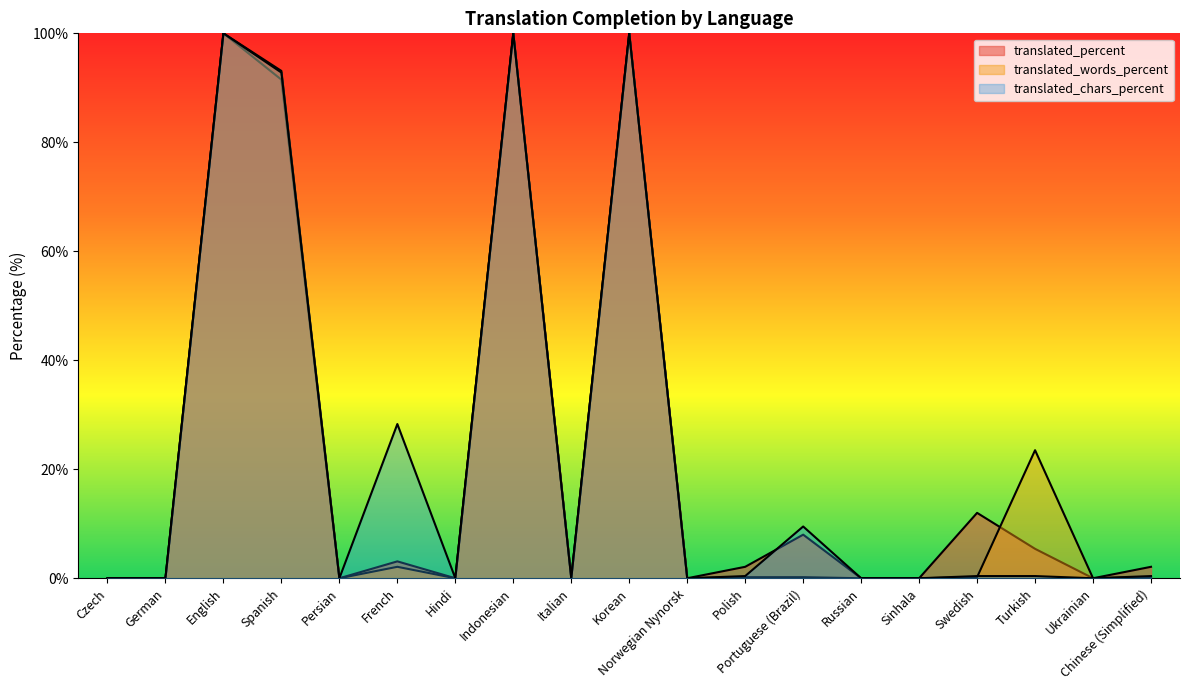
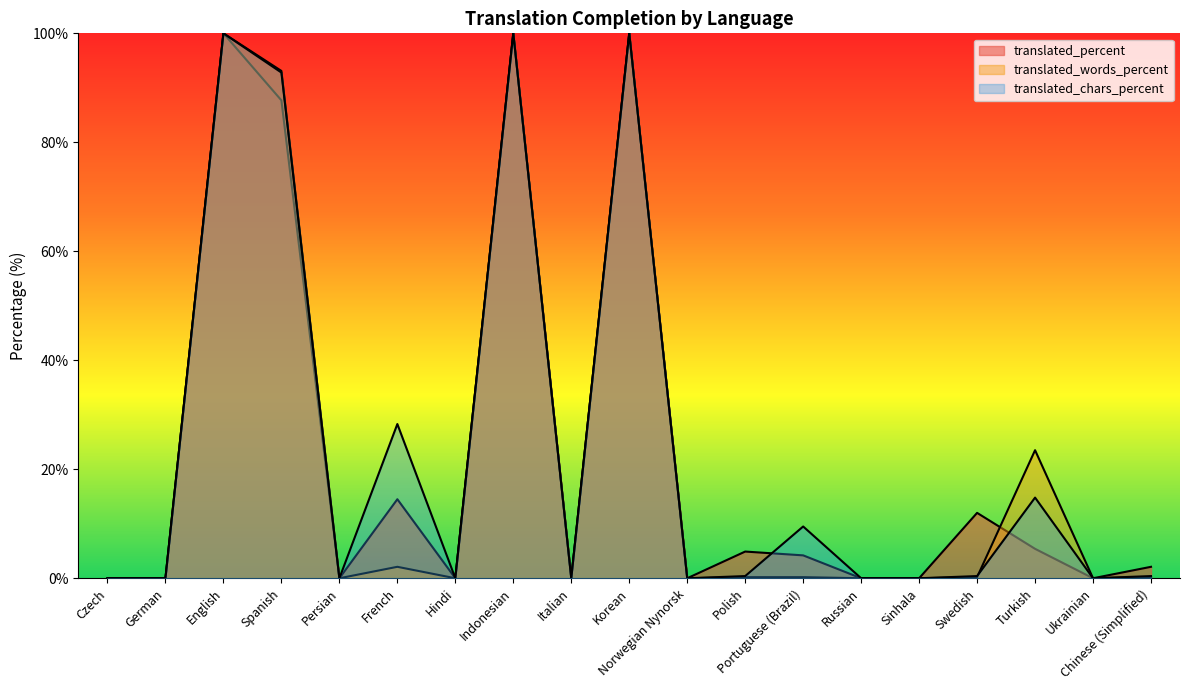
translated_percent, Spanish: 92% -> 88%
translated_percent, French: 3% -> 15%
translated_percent, Polish: 2% -> 5%
translated_percent, Portuguese (Brazil): 8% -> 4%
translated_chars_percent, Turkish: 0% -> 15%
